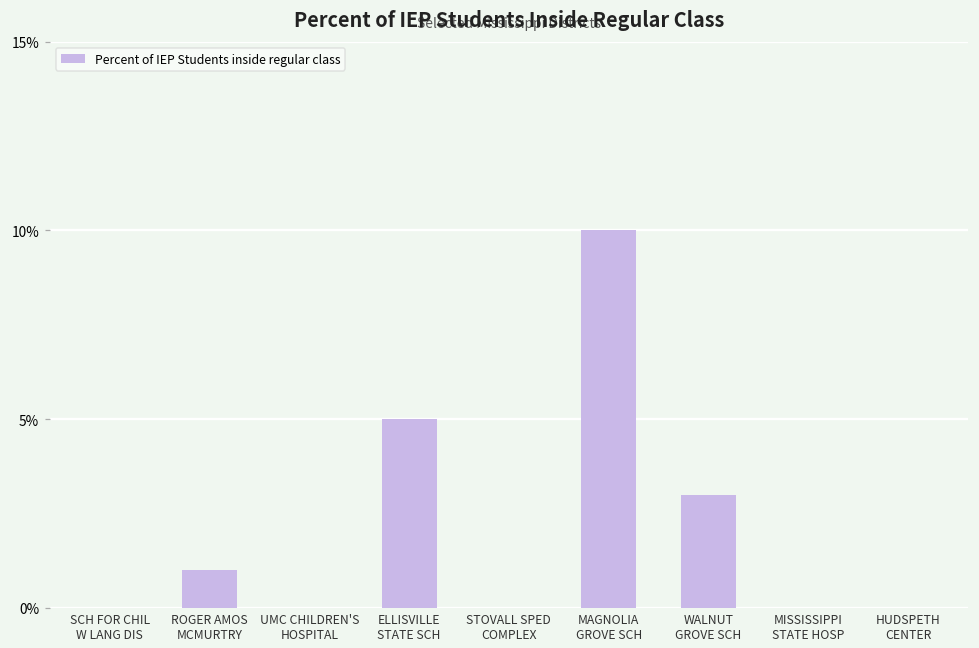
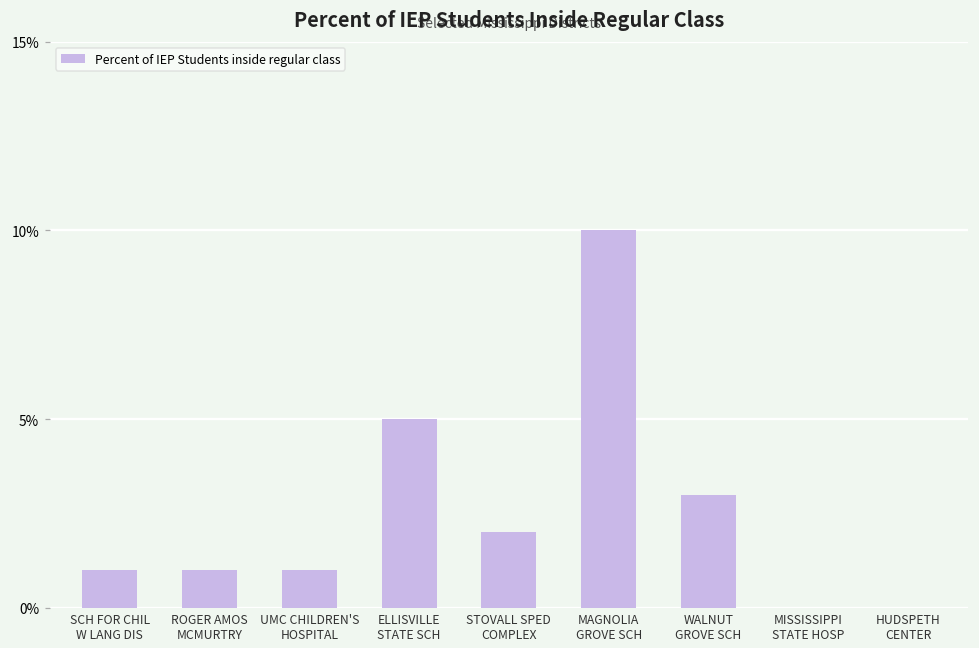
SCH FOR CHIL W LANG DIS: 0% -> 1%
UMC CHILDREN'S HOSPITAL: 0% -> 1%
STOVALL SPED COMPLEX: 0% -> 2%
